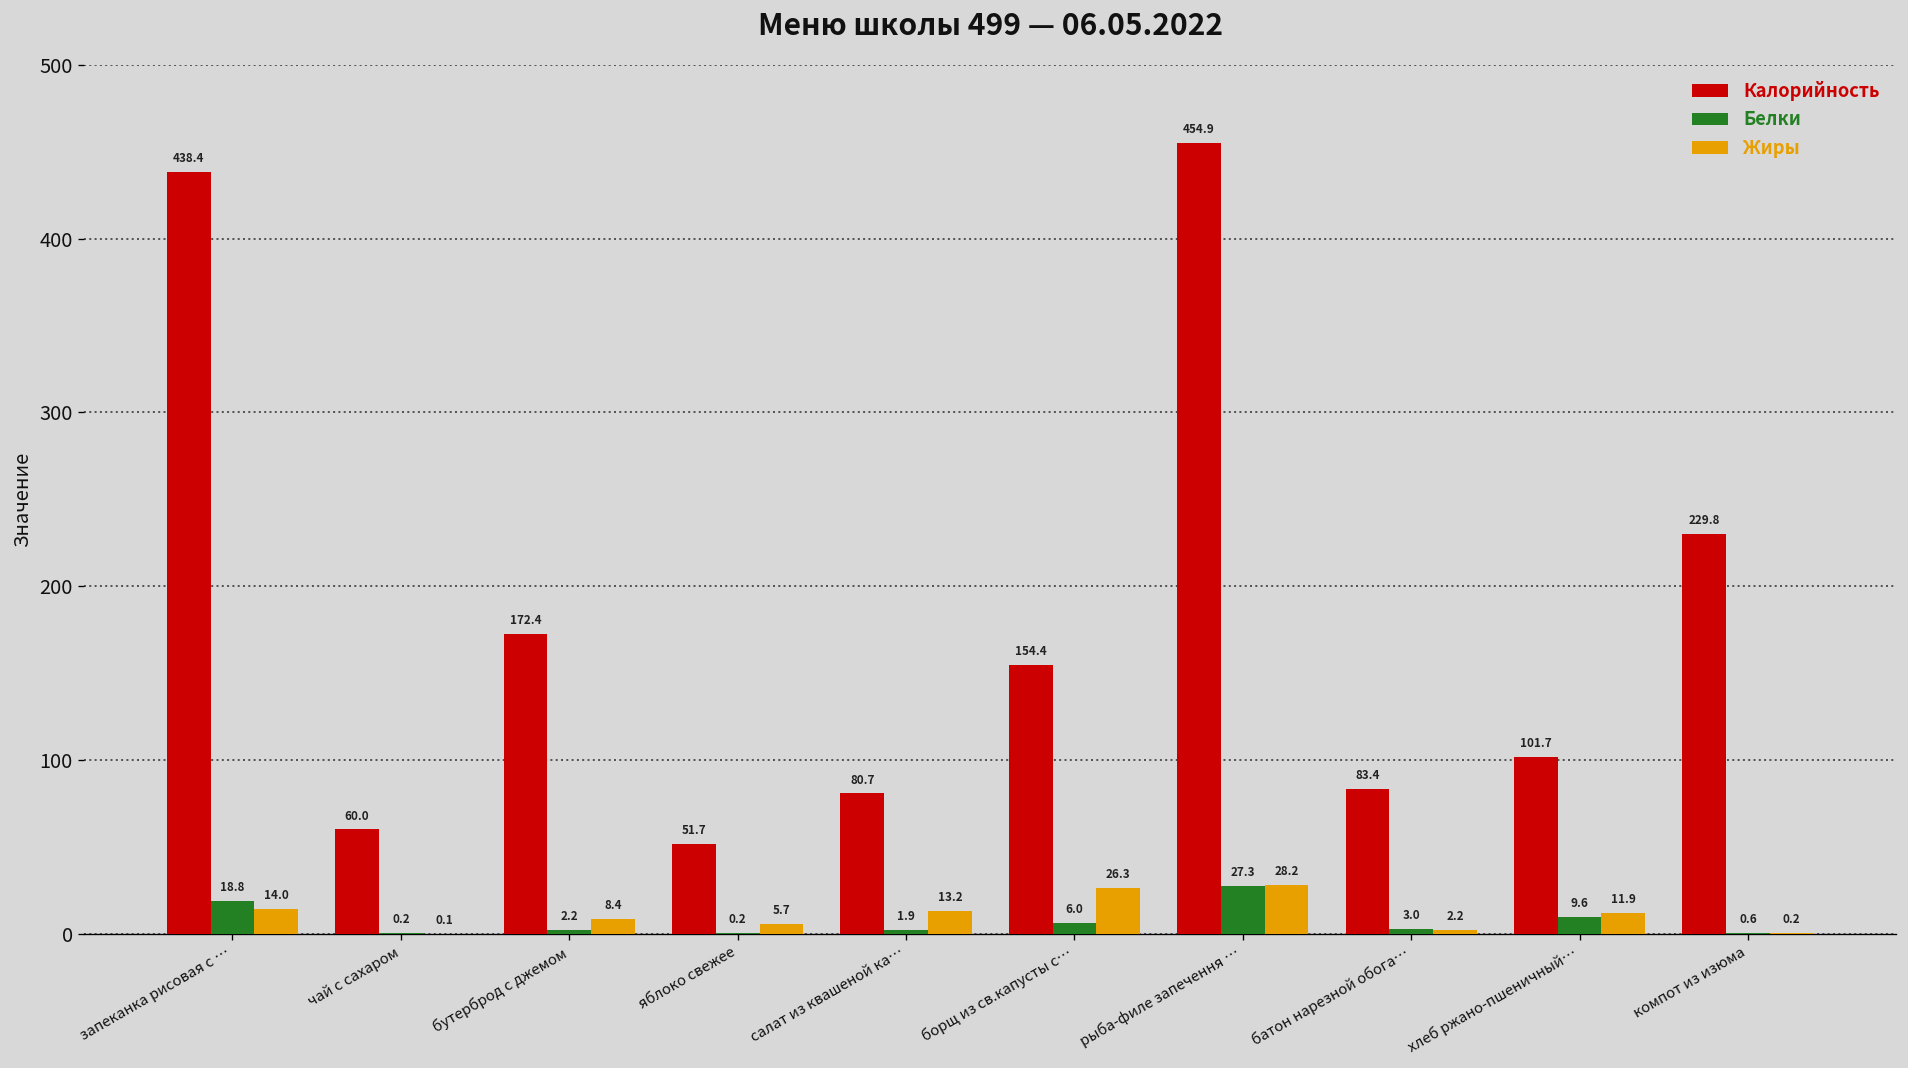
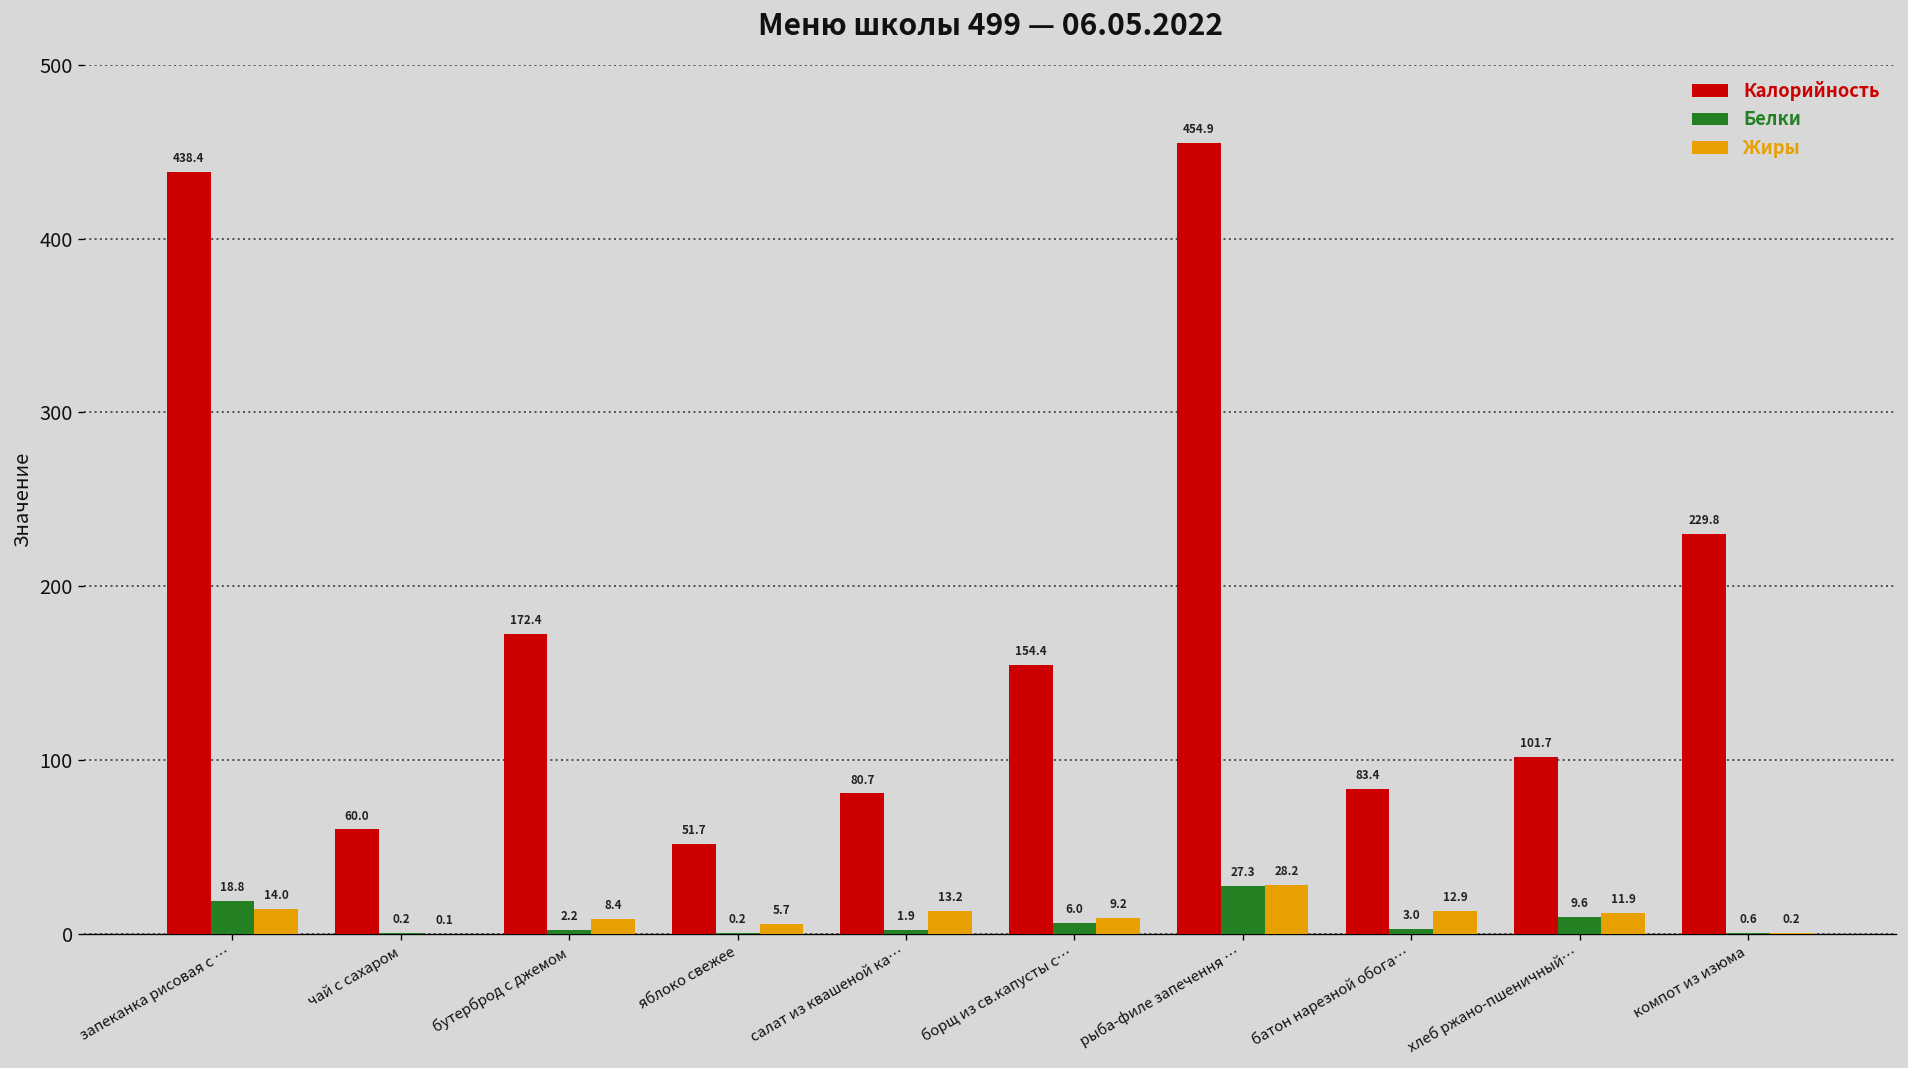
Жиры, борщ из св.капусты с…: 26.3 -> 9.2
Жиры, батон нарезной обога…: 2.2 -> 12.9
